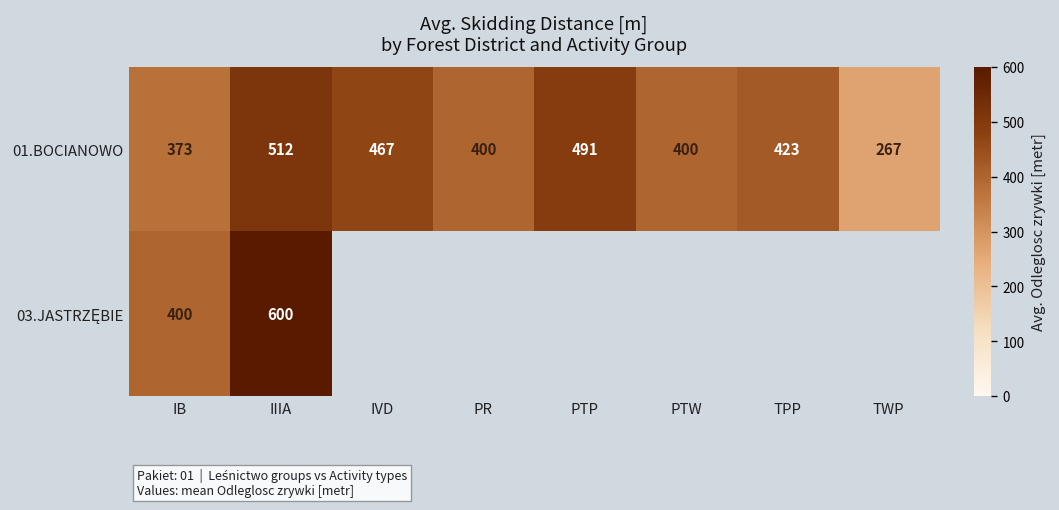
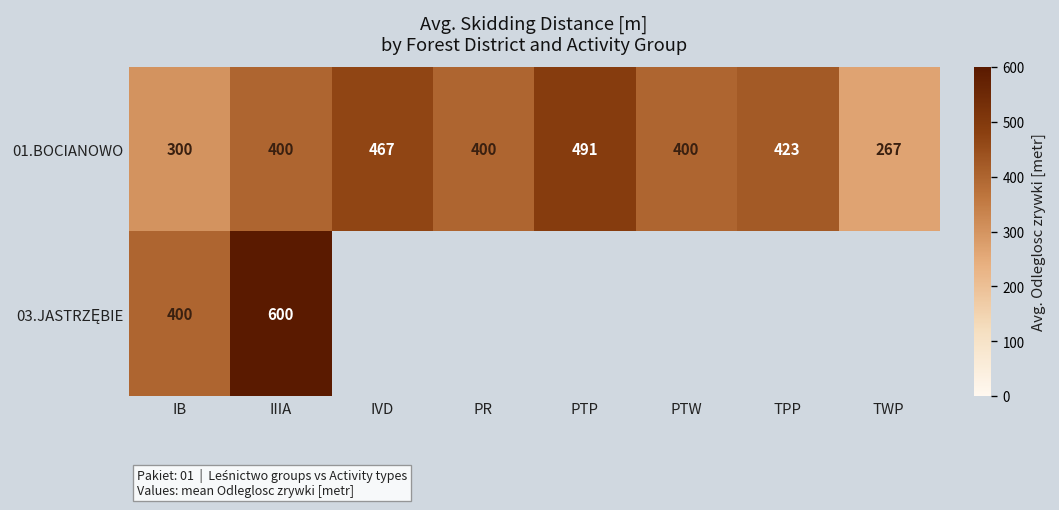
01.BOCIANOWO, IB: 373 -> 300
01.BOCIANOWO, IIIA: 512 -> 400
